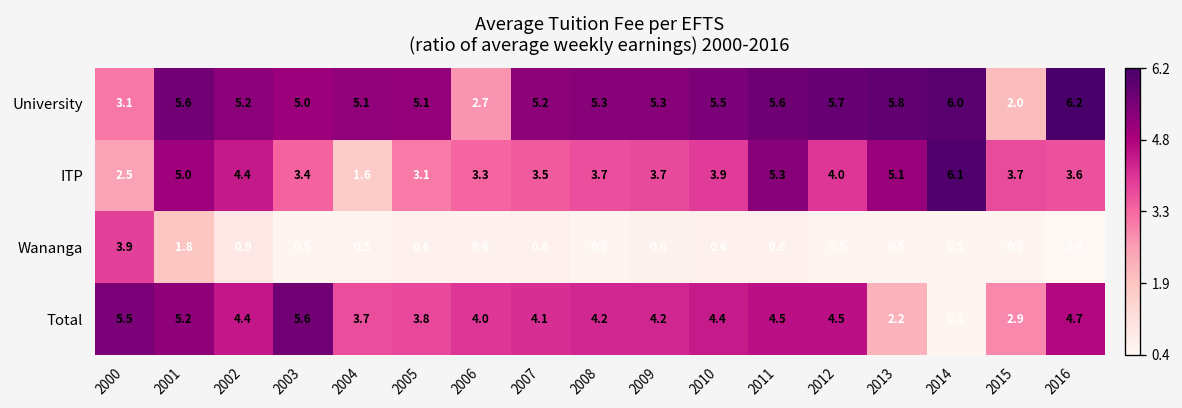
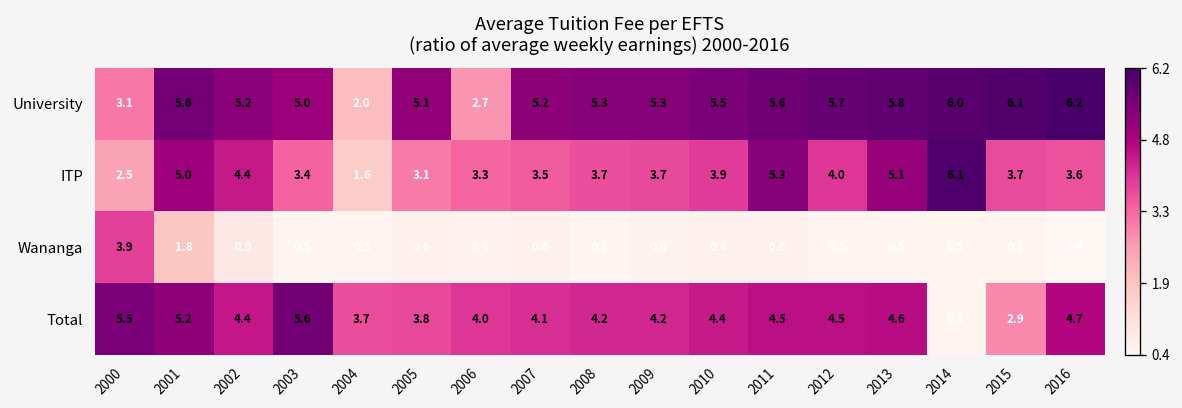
University, 2004: 5.1 -> 2.0
University, 2015: 2.0 -> 6.1
Total, 2013: 2.2 -> 4.6
